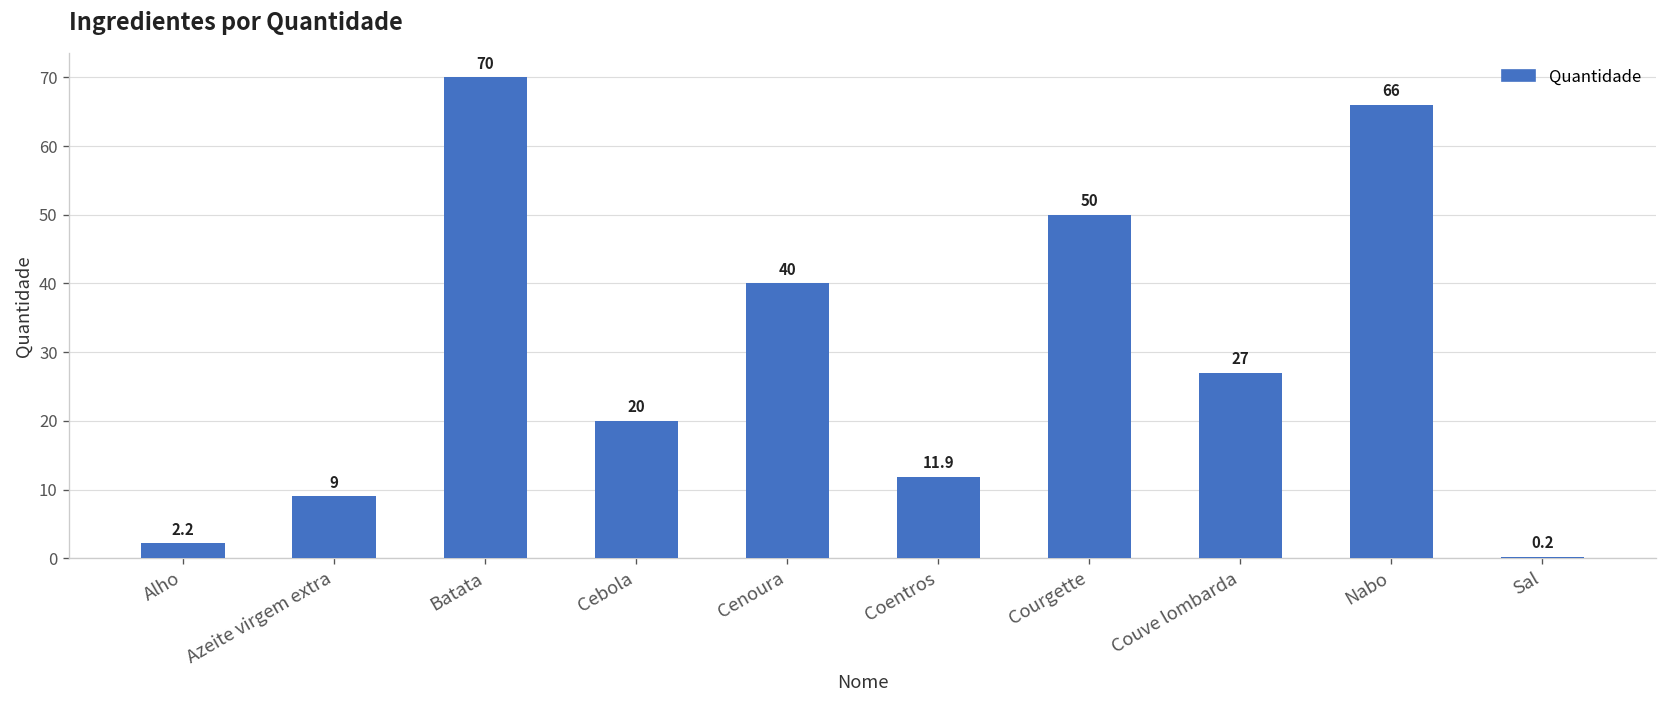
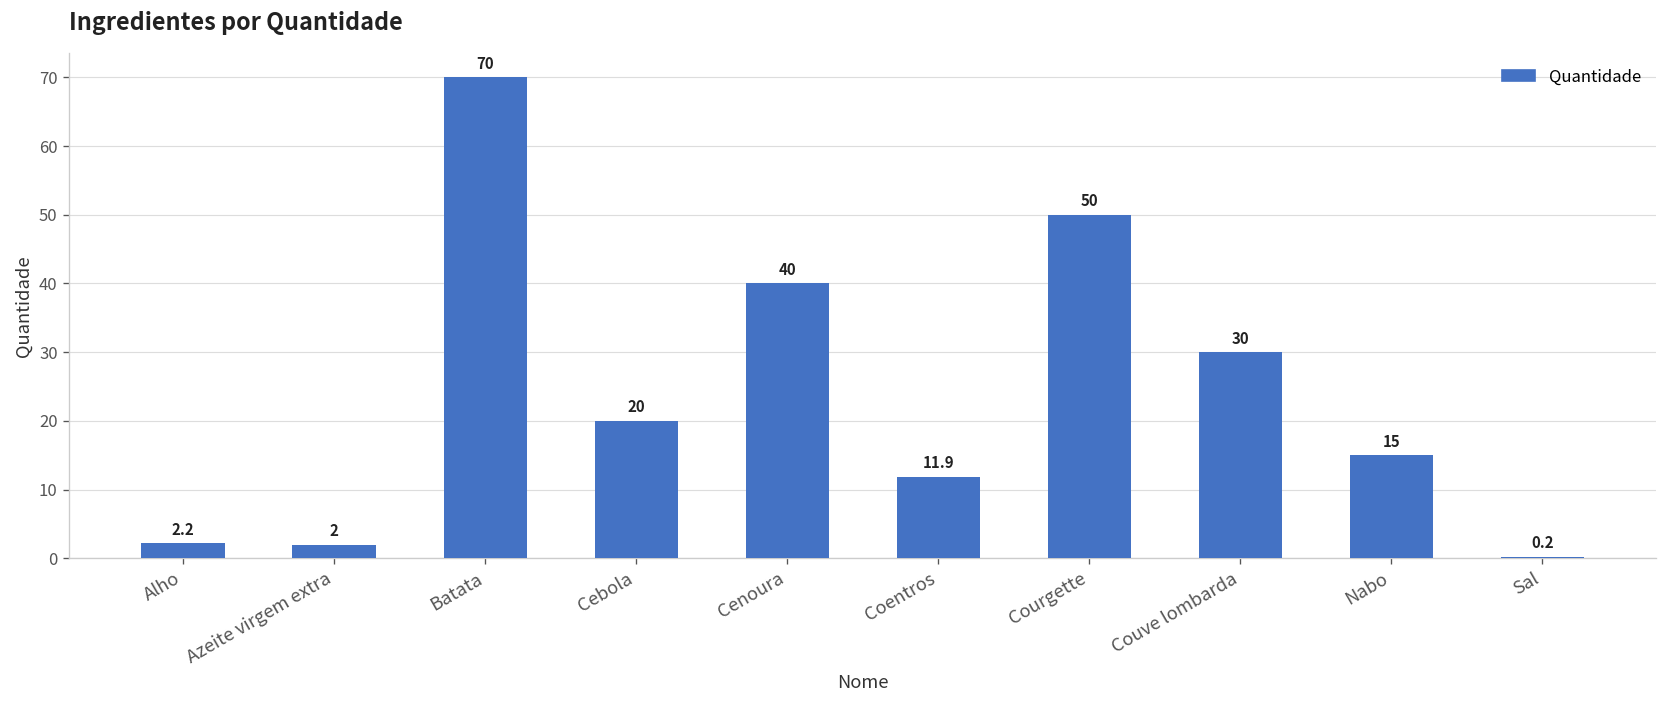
Azeite virgem extra: 9 -> 2
Couve lombarda: 27 -> 30
Nabo: 66 -> 15
